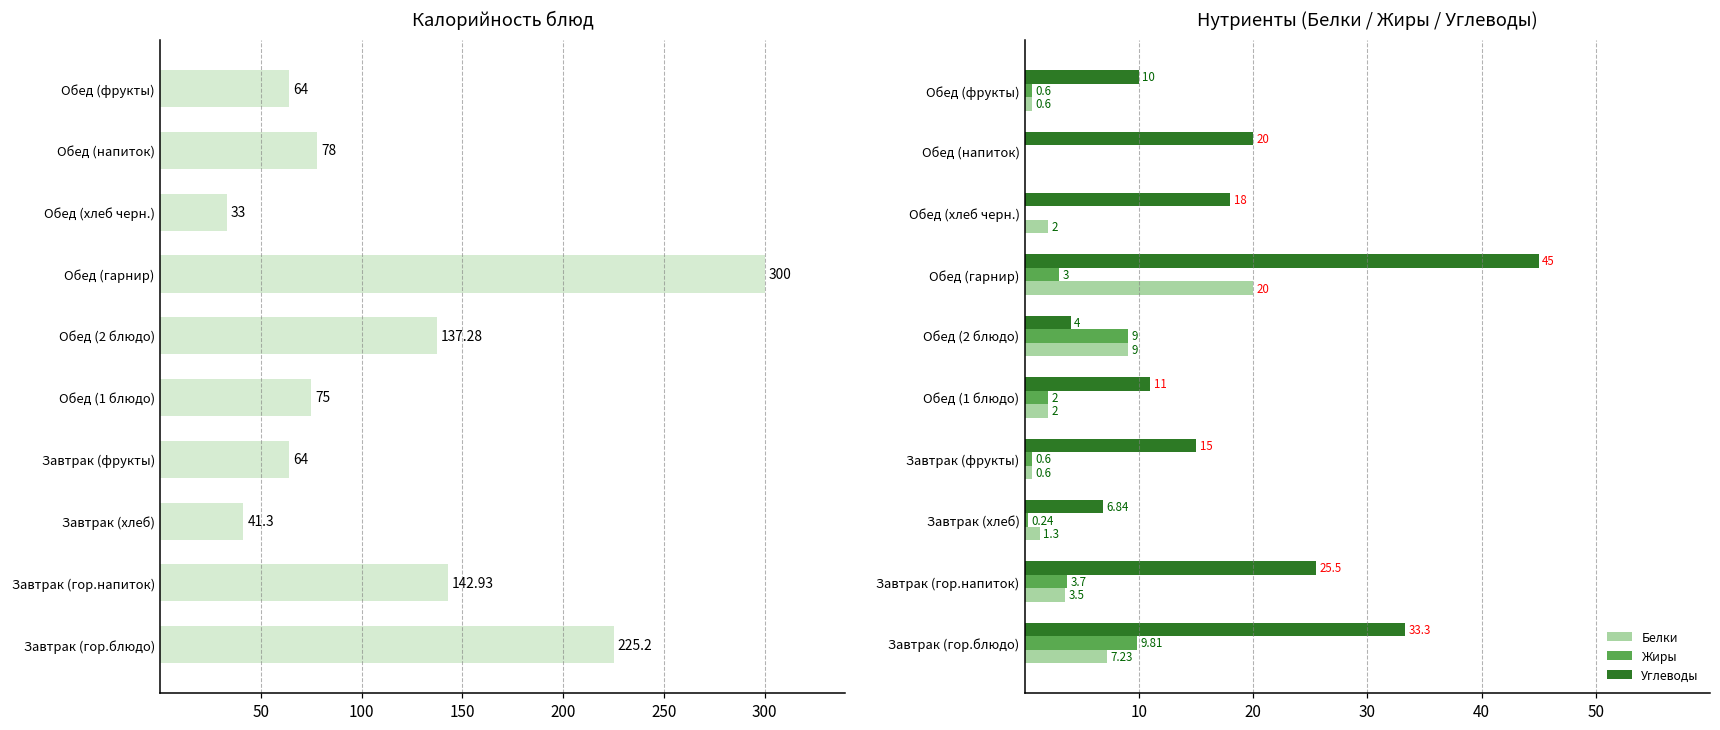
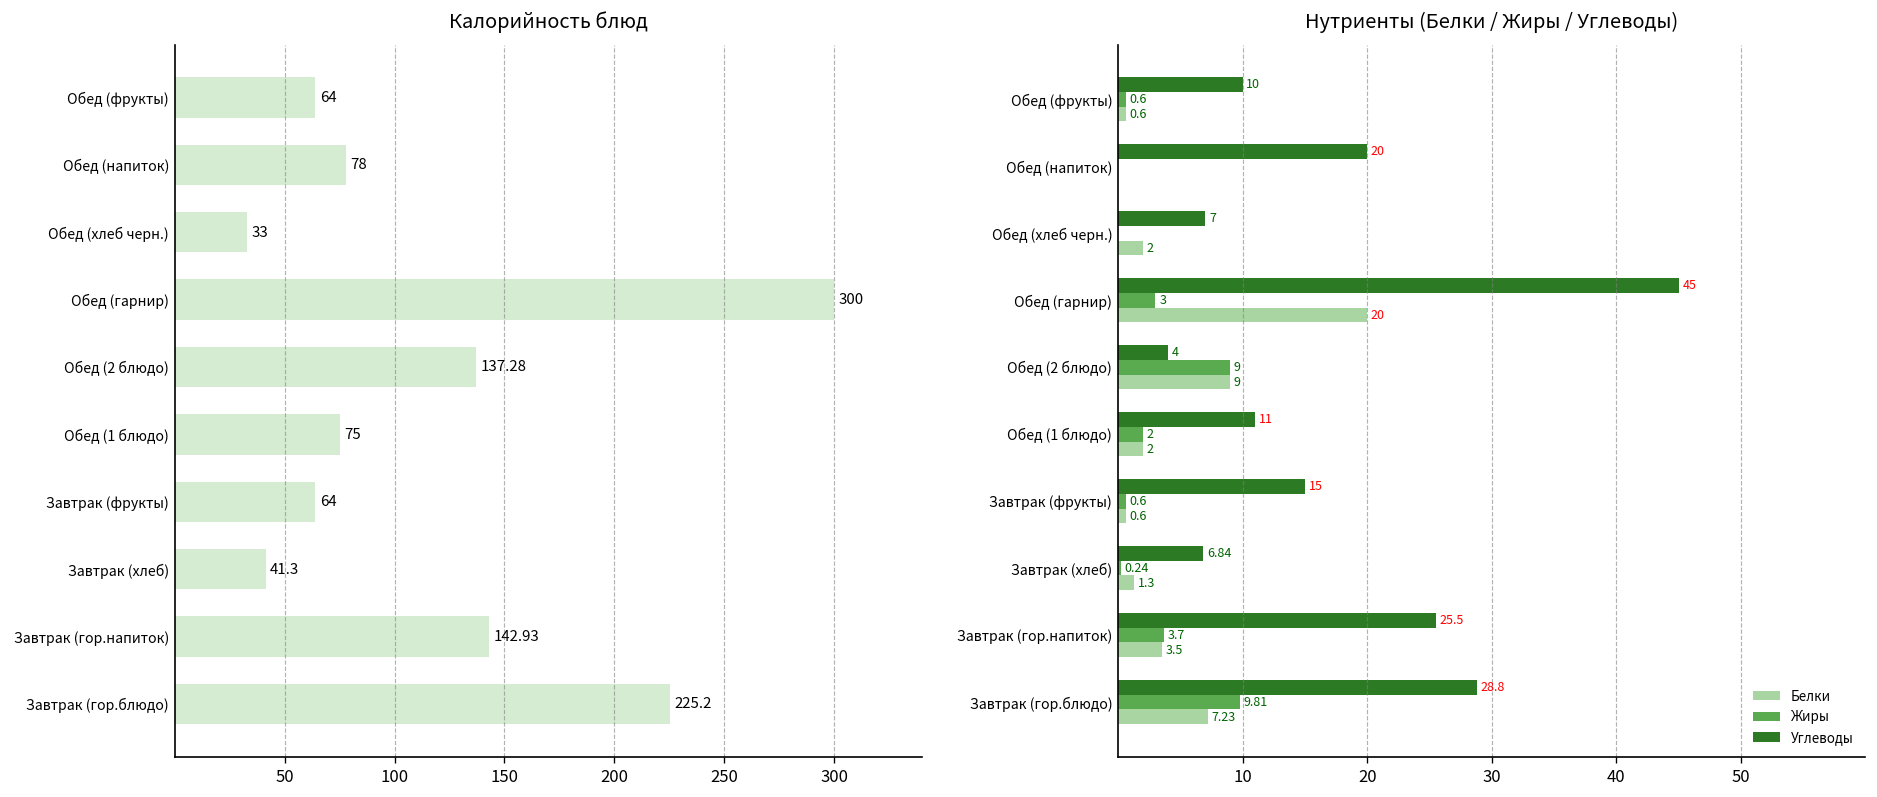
Нутриенты (Белки / Жиры / Углеводы), Углеводы, Обед (хлеб черн.): 18 -> 7
Нутриенты (Белки / Жиры / Углеводы), Углеводы, Завтрак (гор.блюдо): 33.3 -> 28.8
